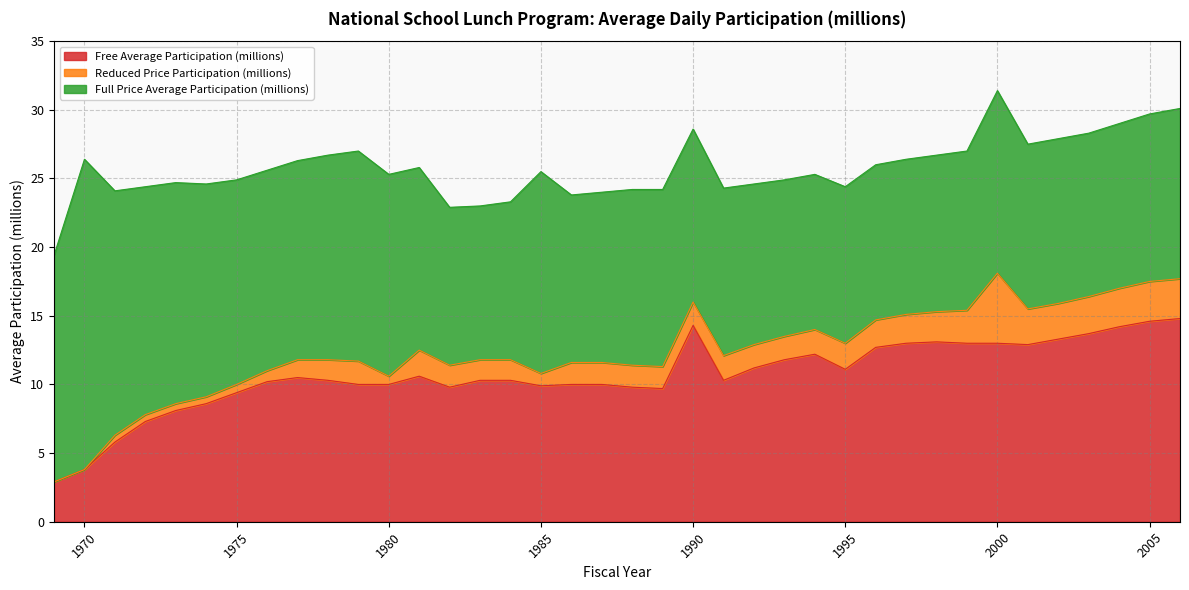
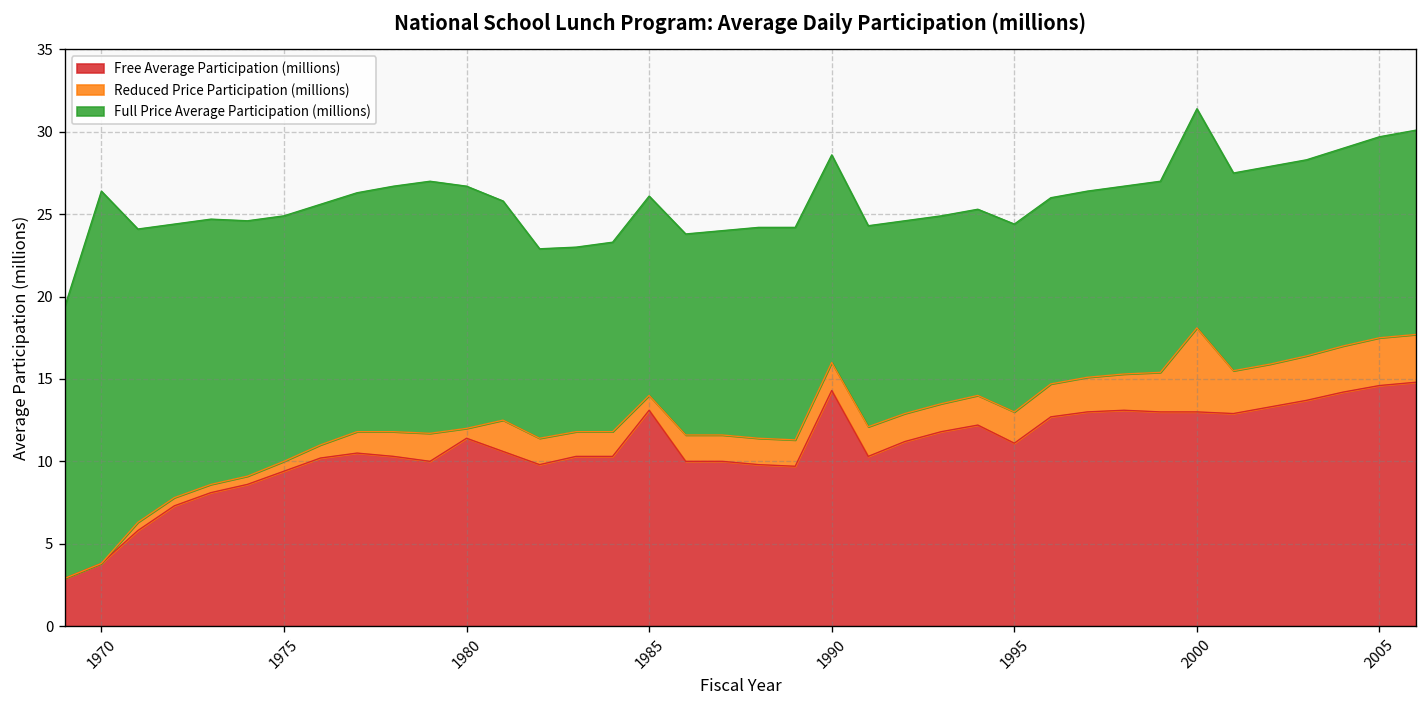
Free Average Participation (millions), 1980: 10.0 -> 11.4
Free Average Participation (millions), 1985: 9.9 -> 13.1
Full Price Average Participation (millions), 1985: 14.7 -> 12.1
